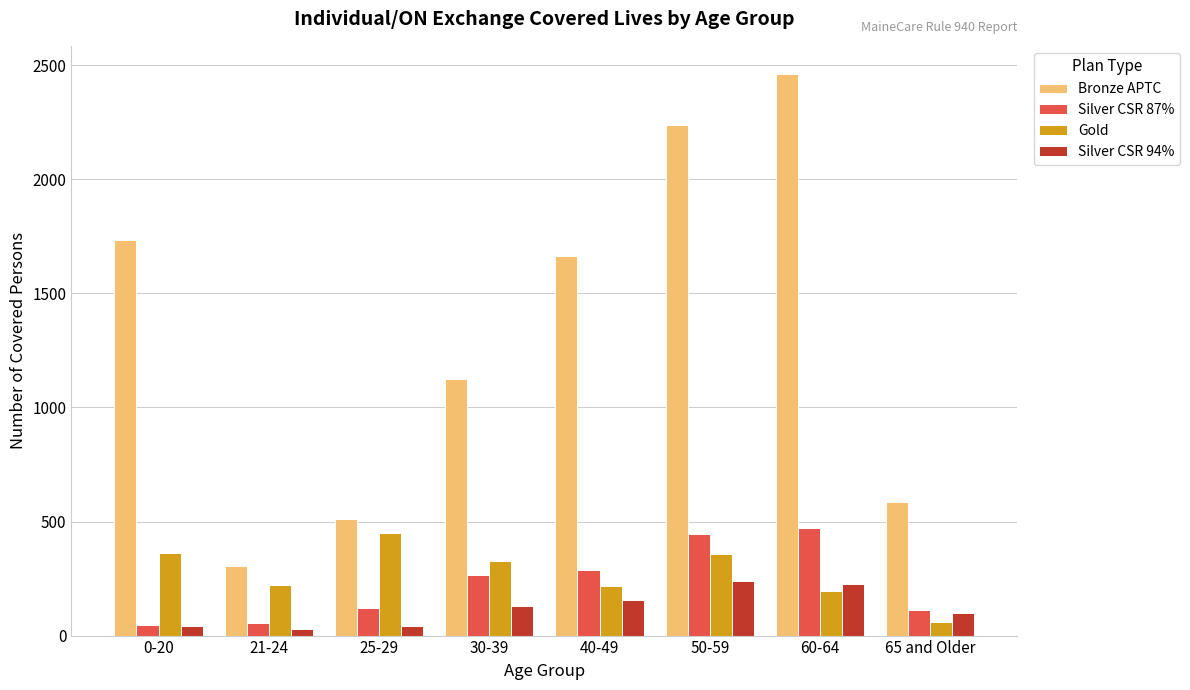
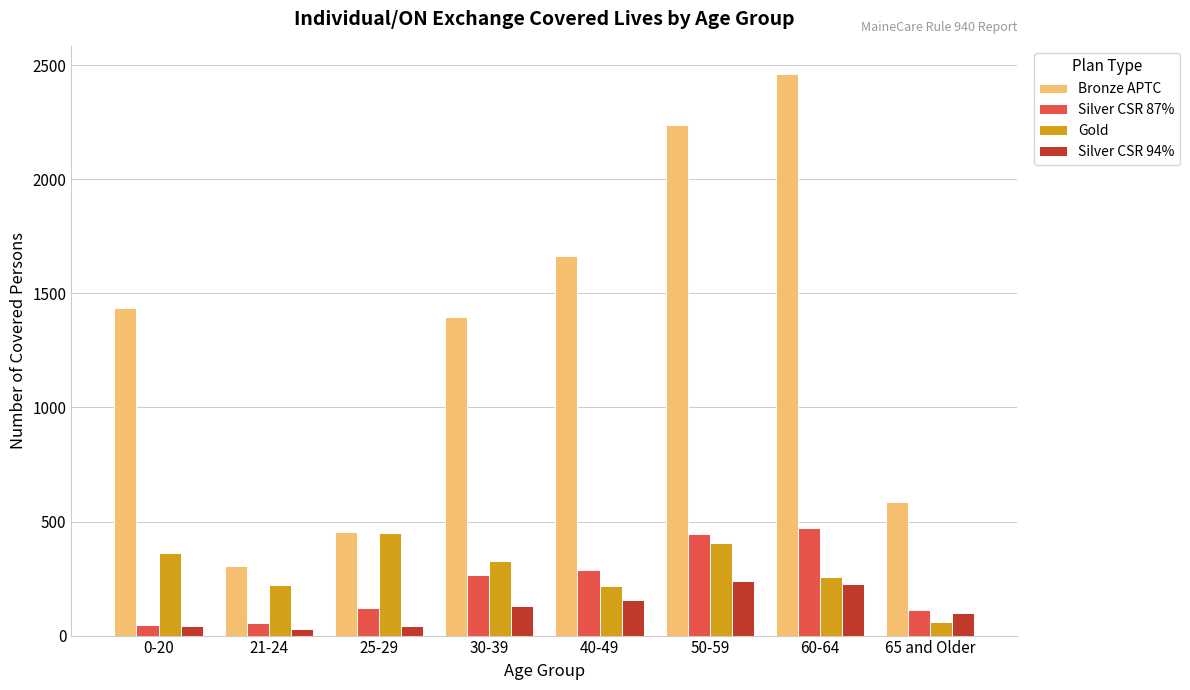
Bronze APTC, 0-20: 1730 -> 1440
Bronze APTC, 25-29: 510 -> 450
Bronze APTC, 30-39: 1130 -> 1400
Gold, 50-59: 360 -> 410
Gold, 60-64: 200 -> 260
